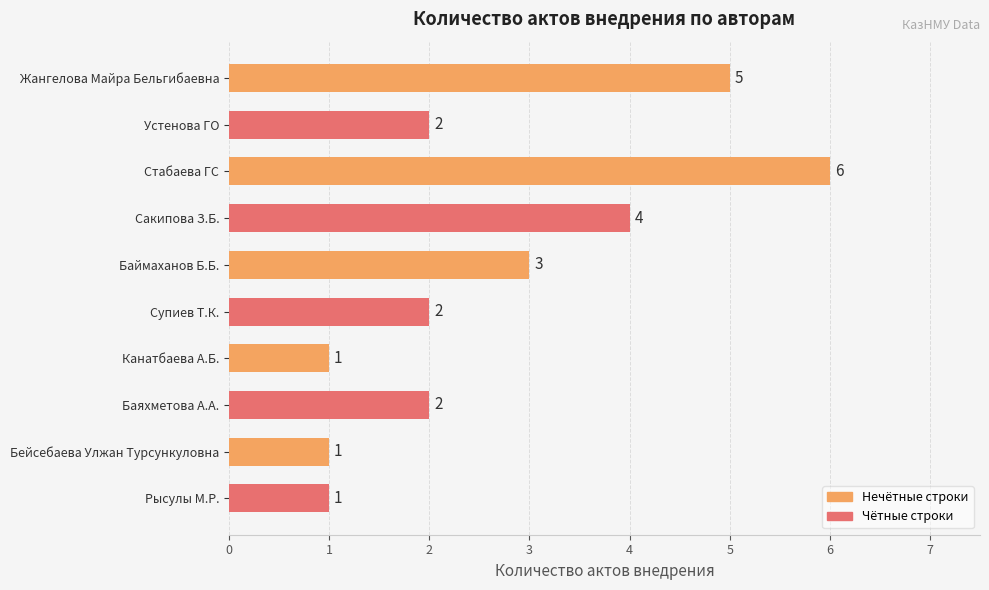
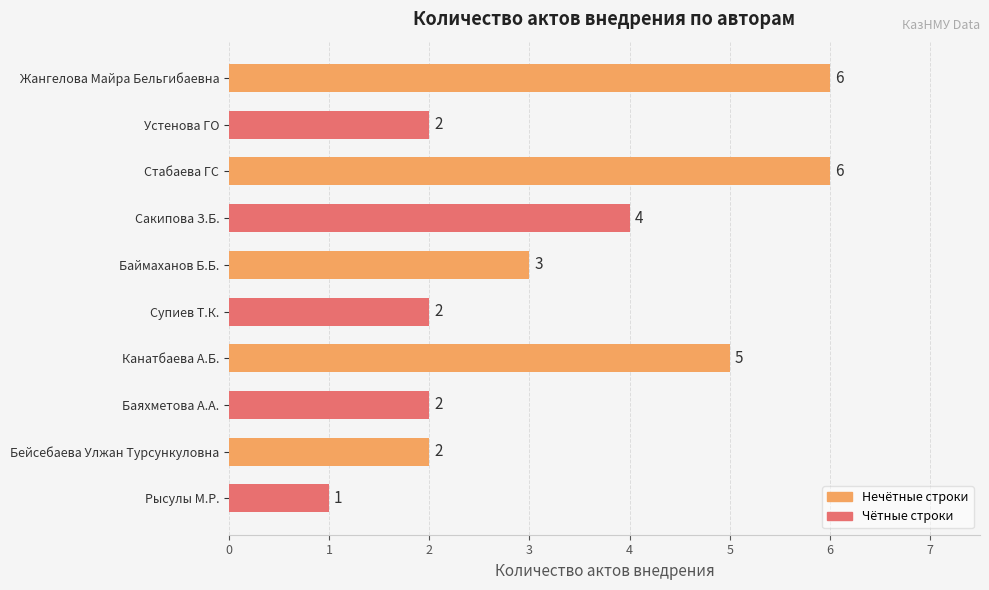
Жангелова Майра Бельгибаевна: 5 -> 6
Канатбаева А.Б.: 1 -> 5
Бейсебаева Улжан Турсункуловна: 1 -> 2
